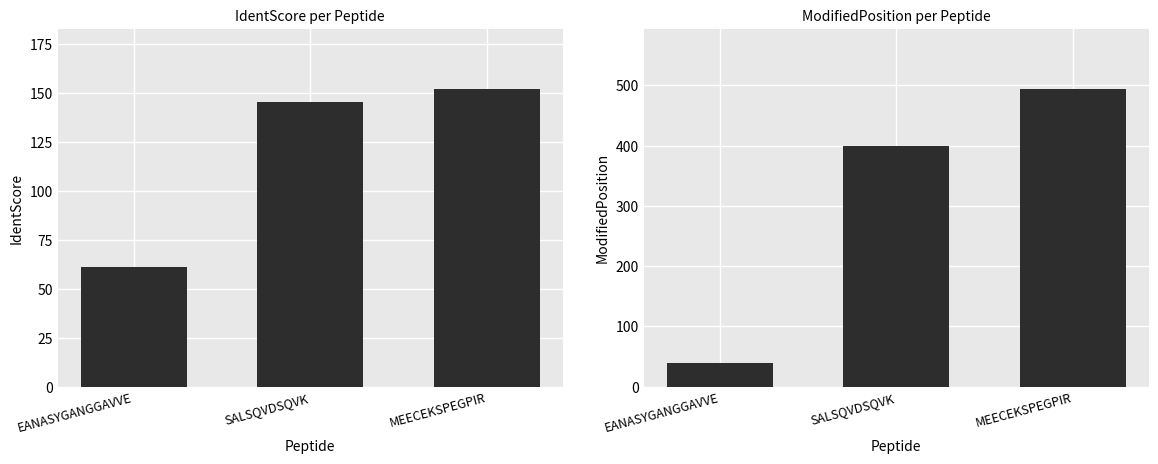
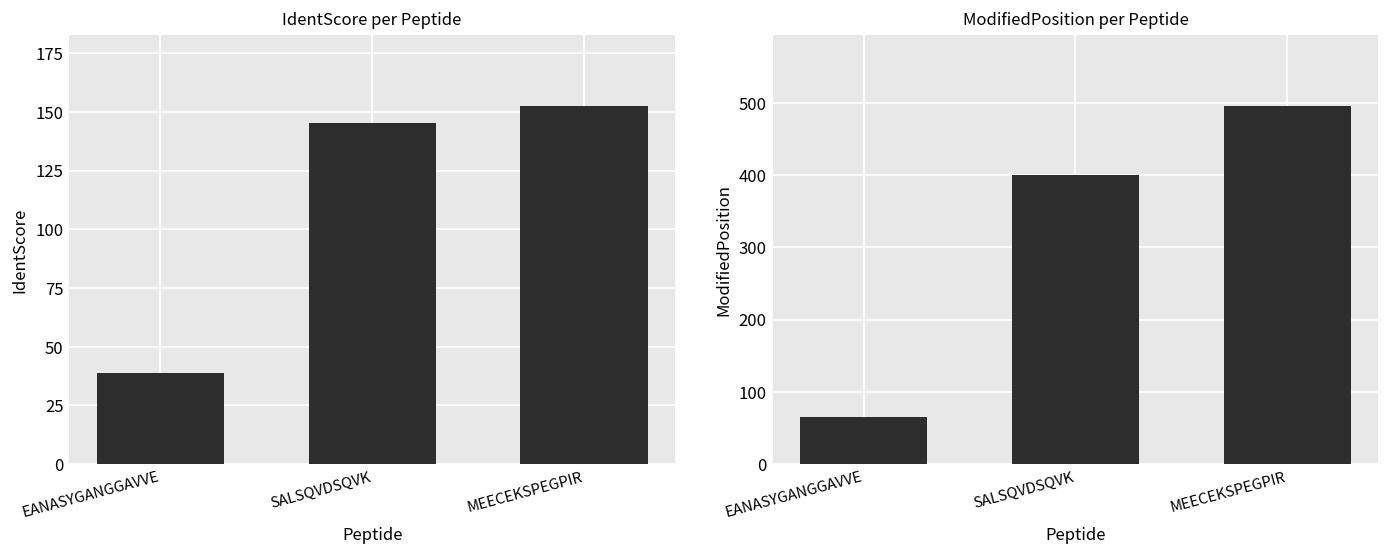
IdentScore per Peptide, EANASYGANGGAVVE: 61 -> 39
ModifiedPosition per Peptide, EANASYGANGGAVVE: 40 -> 70
